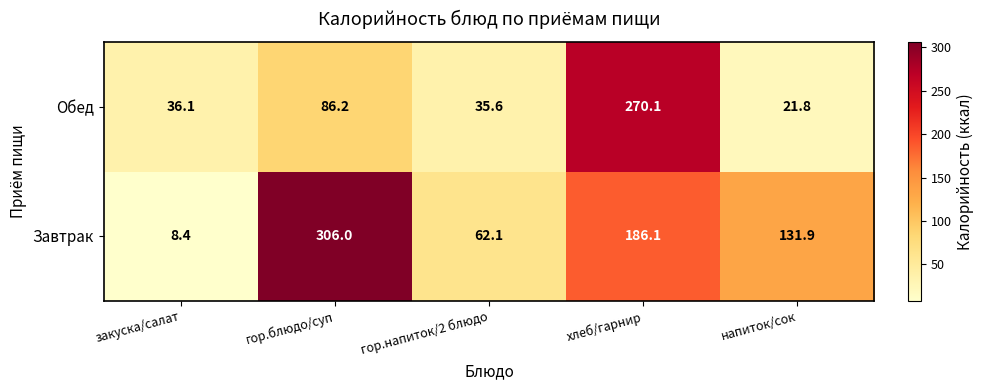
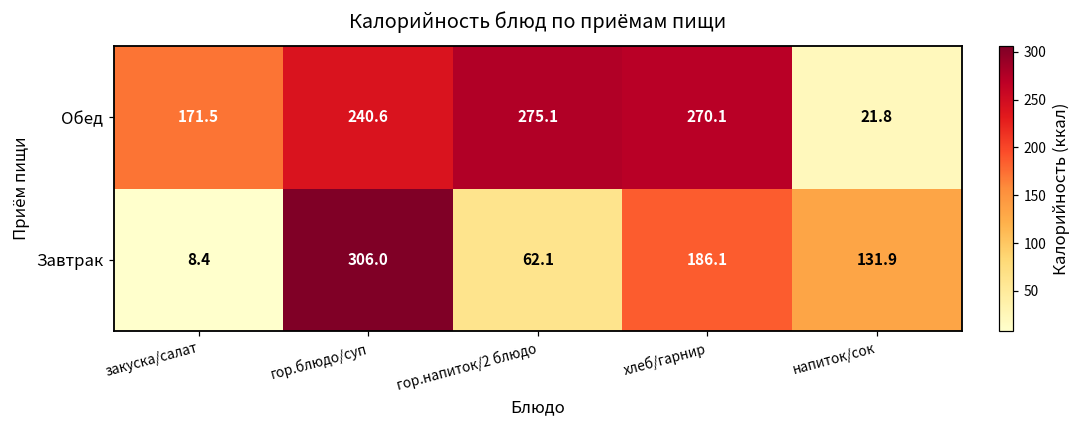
Обед, закуска/салат: 36.1 -> 171.5
Обед, гор.блюдо/суп: 86.2 -> 240.6
Обед, гор.напиток/2 блюдо: 35.6 -> 275.1
